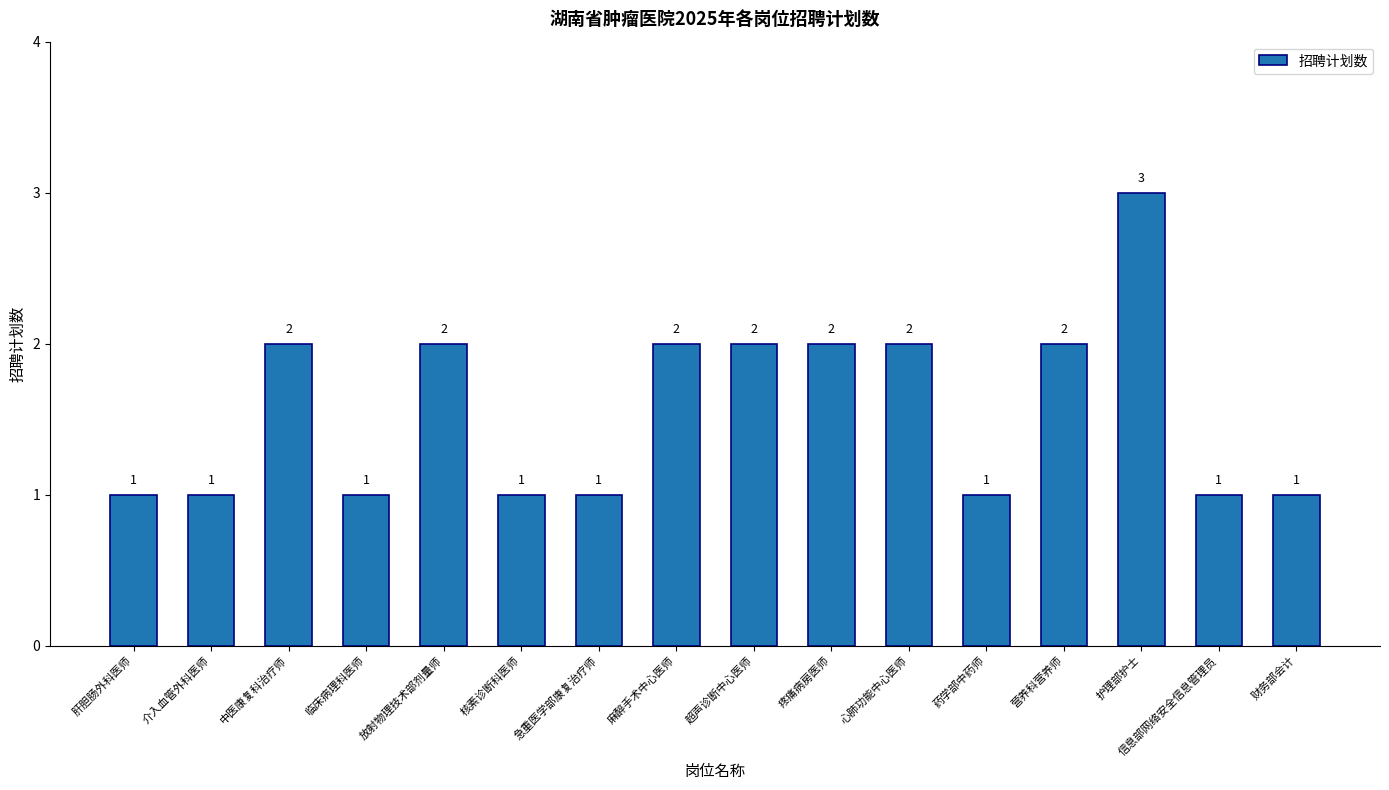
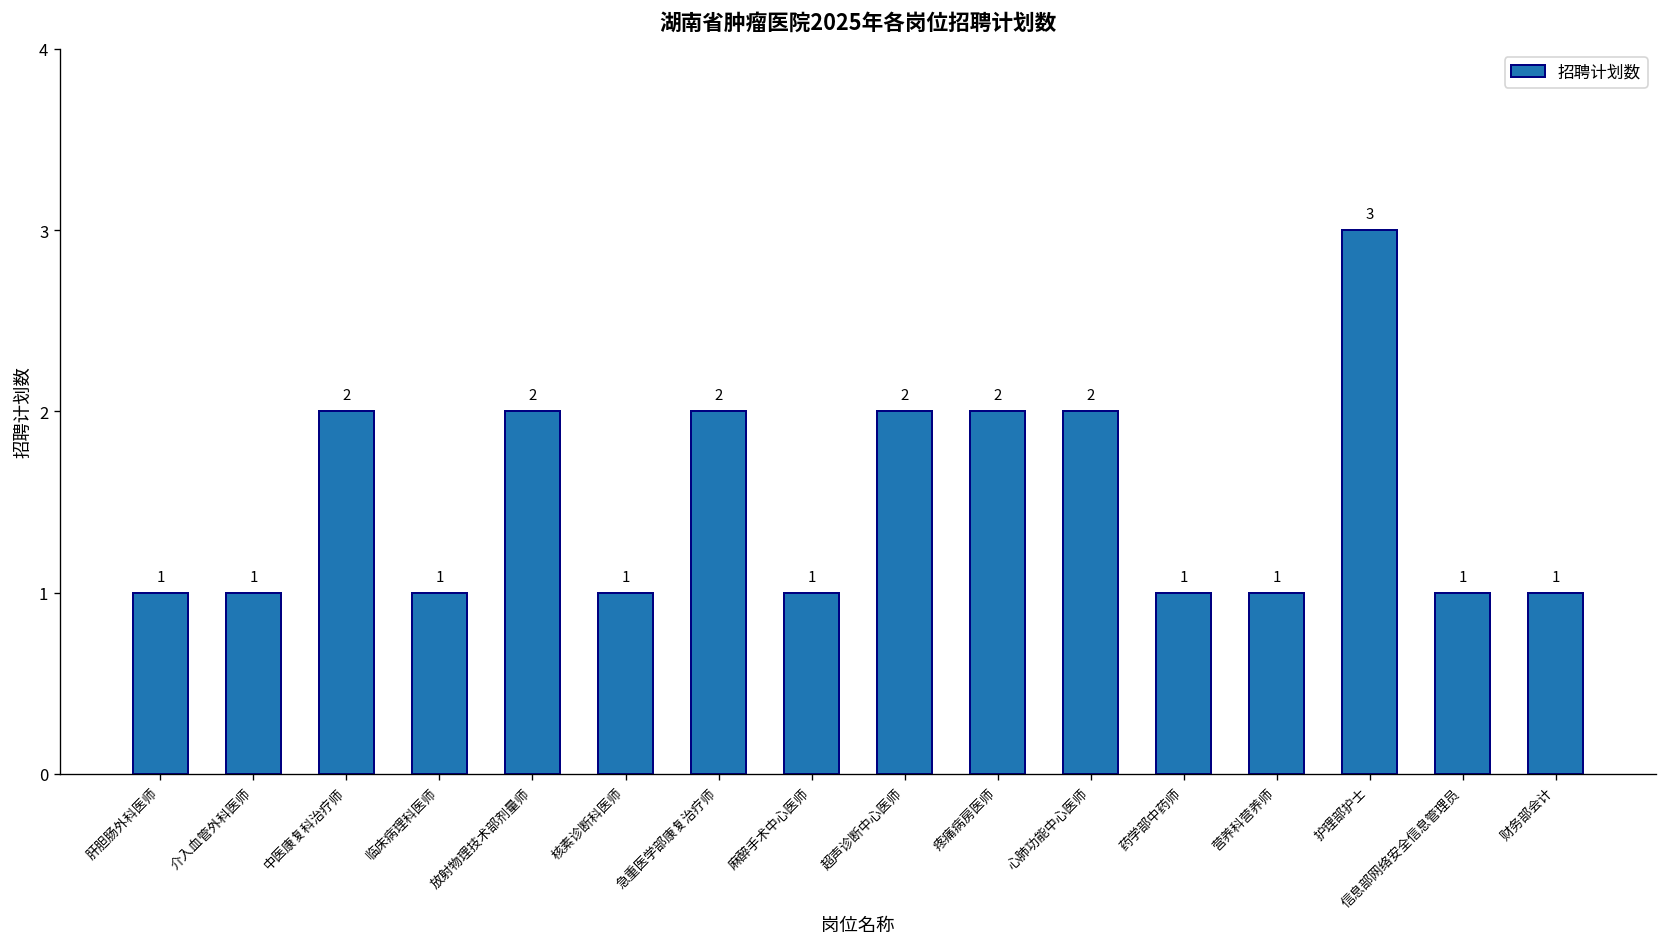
急重医学部康复治疗师: 1 -> 2
麻醉手术中心医师: 2 -> 1
营养科营养师: 2 -> 1
